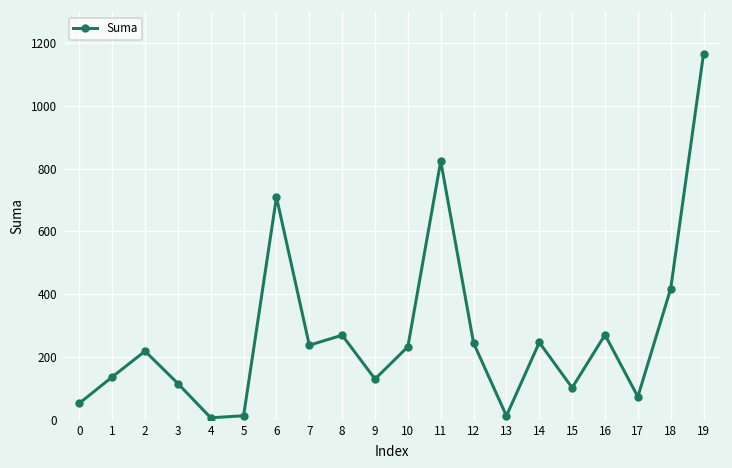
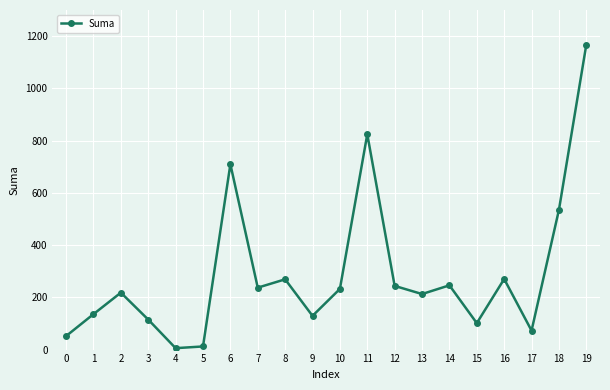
13: 10 -> 210
18: 420 -> 530
